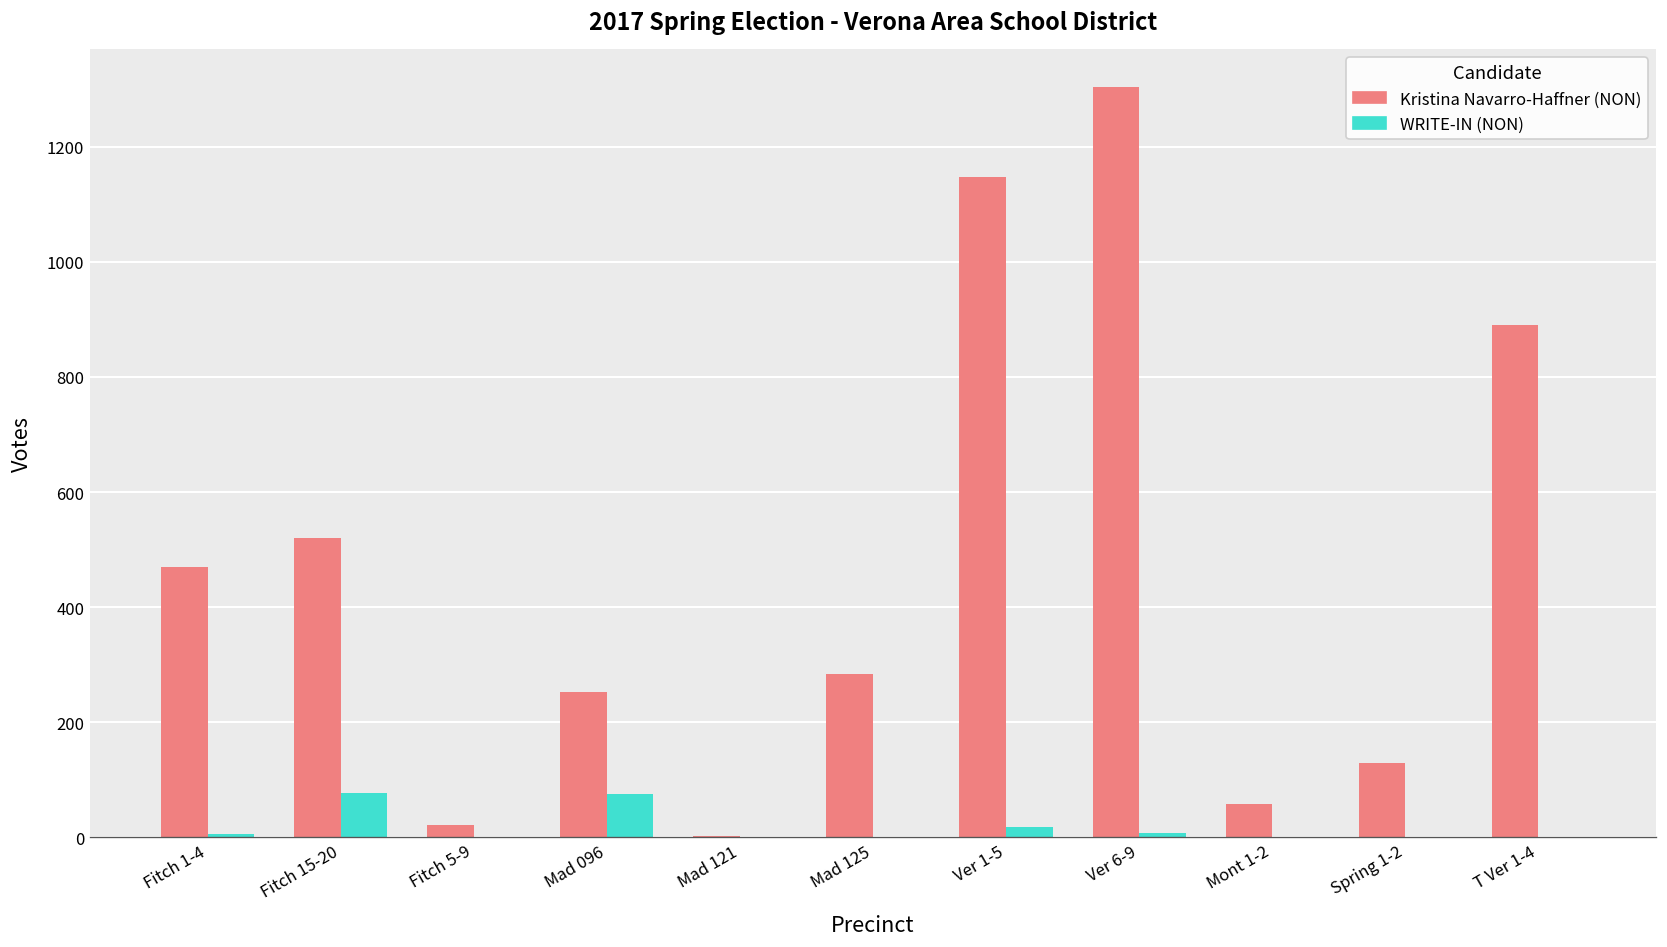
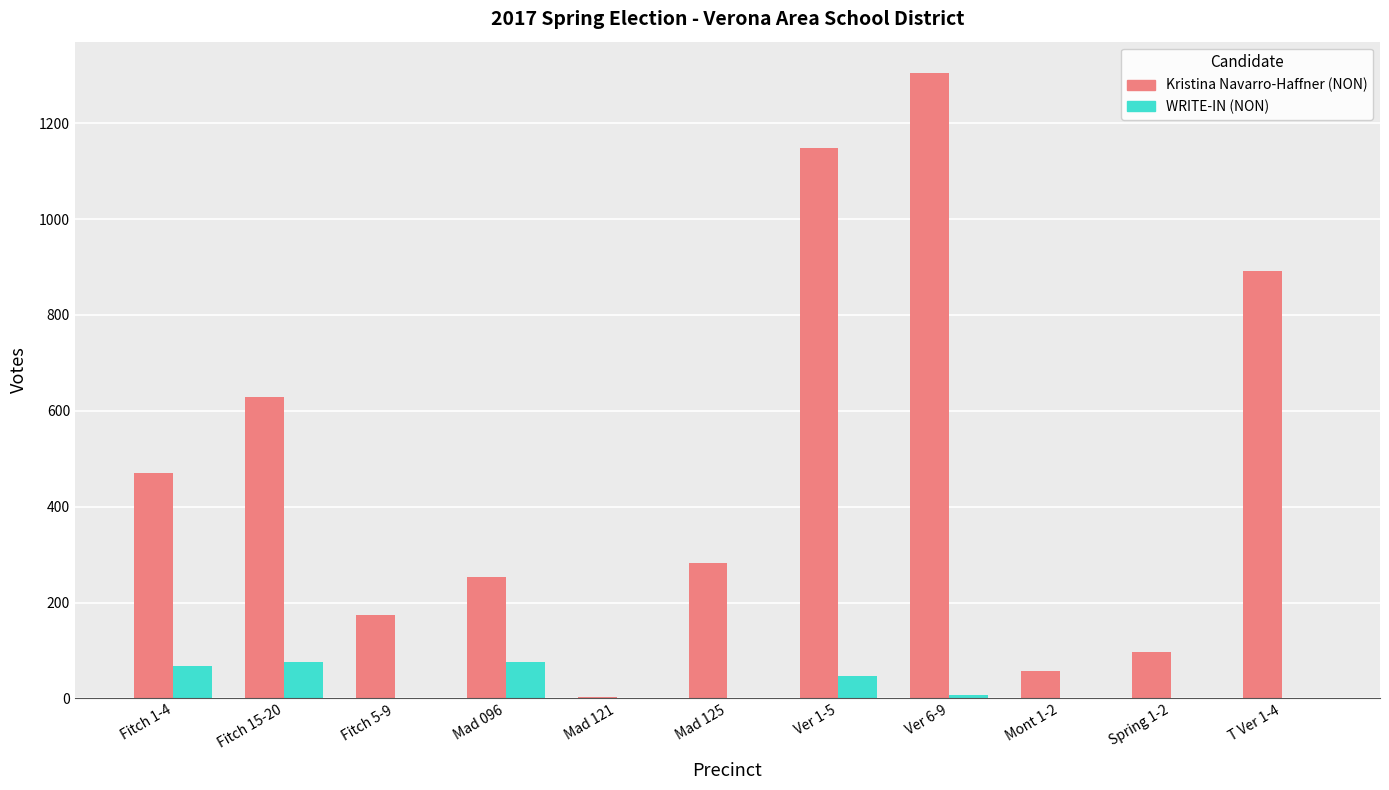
WRITE-IN (NON), Fitch 1-4: 10 -> 70
Kristina Navarro-Haffner (NON), Fitch 15-20: 520 -> 630
Kristina Navarro-Haffner (NON), Fitch 5-9: 20 -> 170
WRITE-IN (NON), Ver 1-5: 20 -> 50
Kristina Navarro-Haffner (NON), Spring 1-2: 130 -> 100
